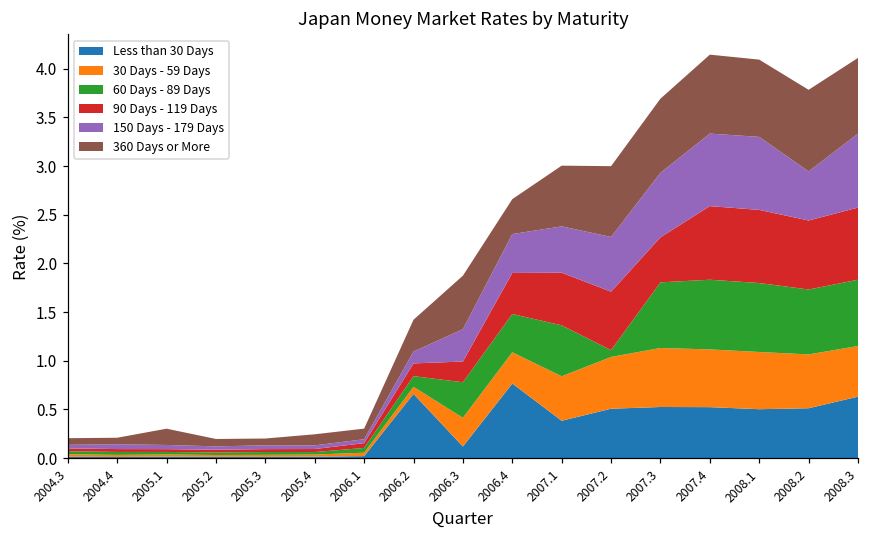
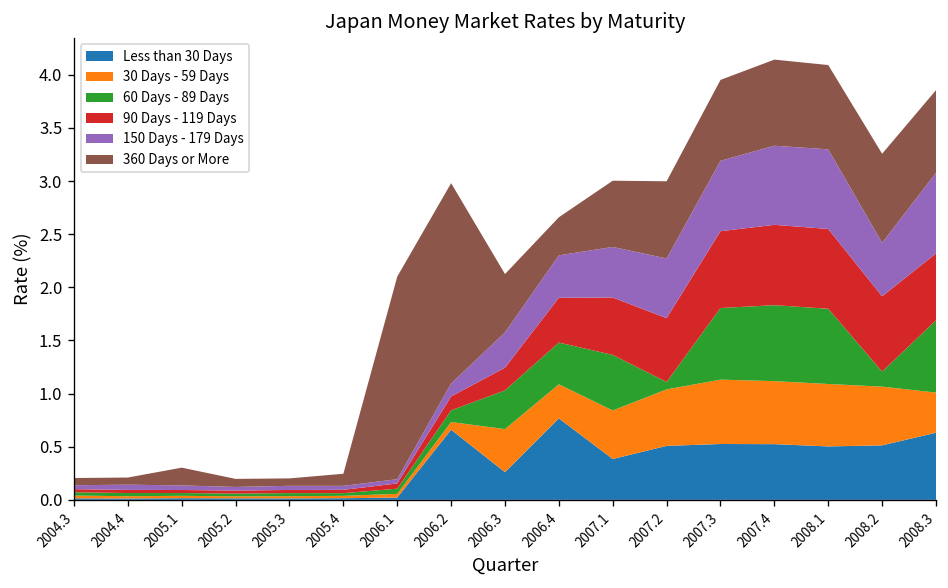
360 Days or More, 2006.1: 0.1 -> 1.9
360 Days or More, 2006.2: 0.3 -> 1.9
Less than 30 Days, 2006.3: 0.1 -> 0.3
30 Days - 59 Days, 2006.3: 0.3 -> 0.4
90 Days - 119 Days, 2007.3: 0.5 -> 0.7
60 Days - 89 Days, 2008.2: 0.7 -> 0.1
30 Days - 59 Days, 2008.3: 0.5 -> 0.4
90 Days - 119 Days, 2008.3: 0.7 -> 0.6
